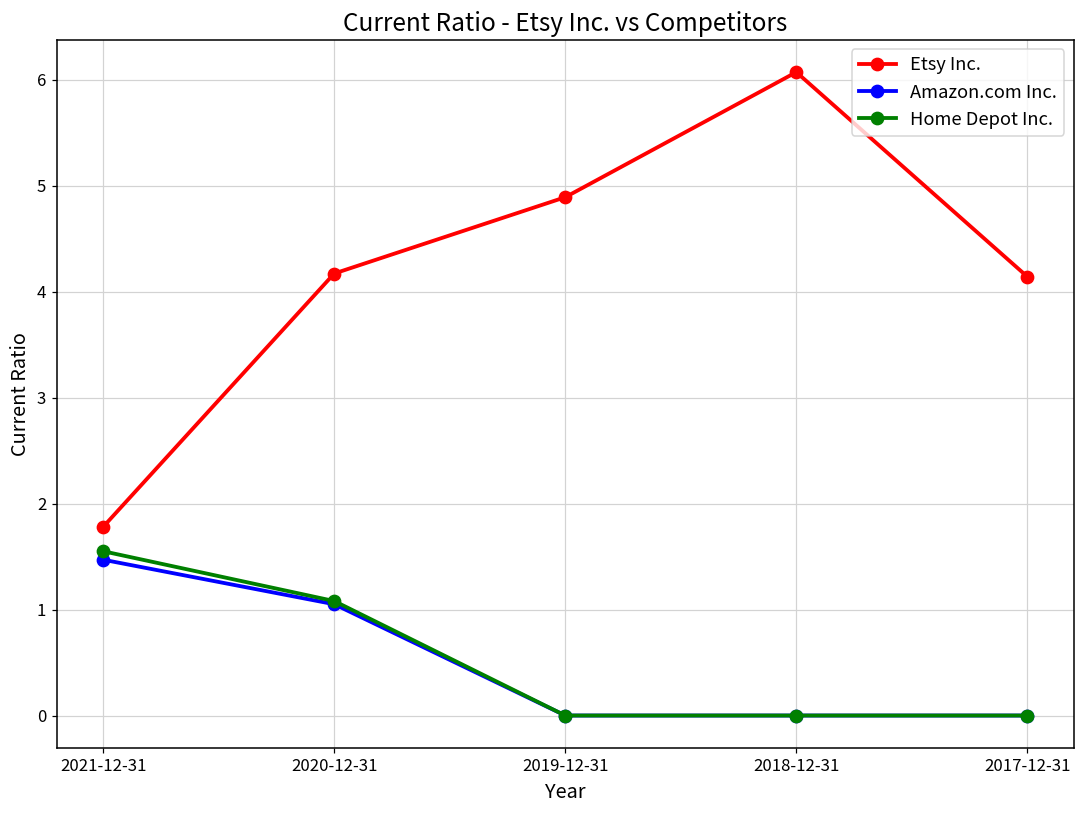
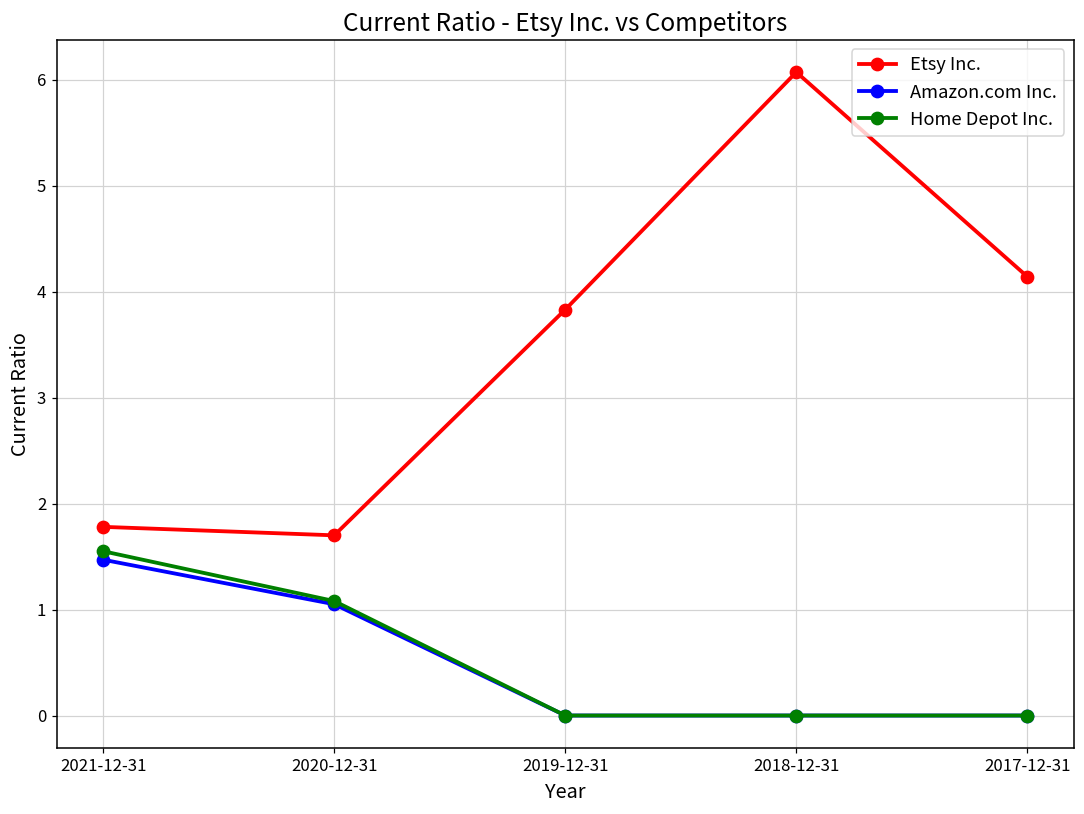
Etsy Inc., 2020-12-31: 4.2 -> 1.7
Etsy Inc., 2019-12-31: 4.9 -> 3.8
